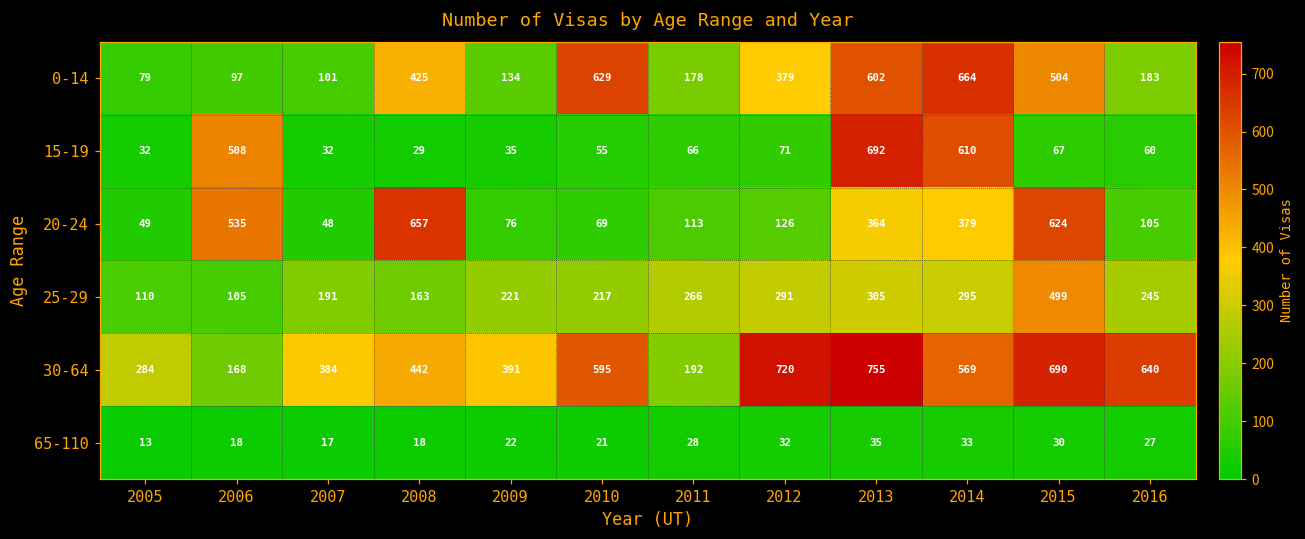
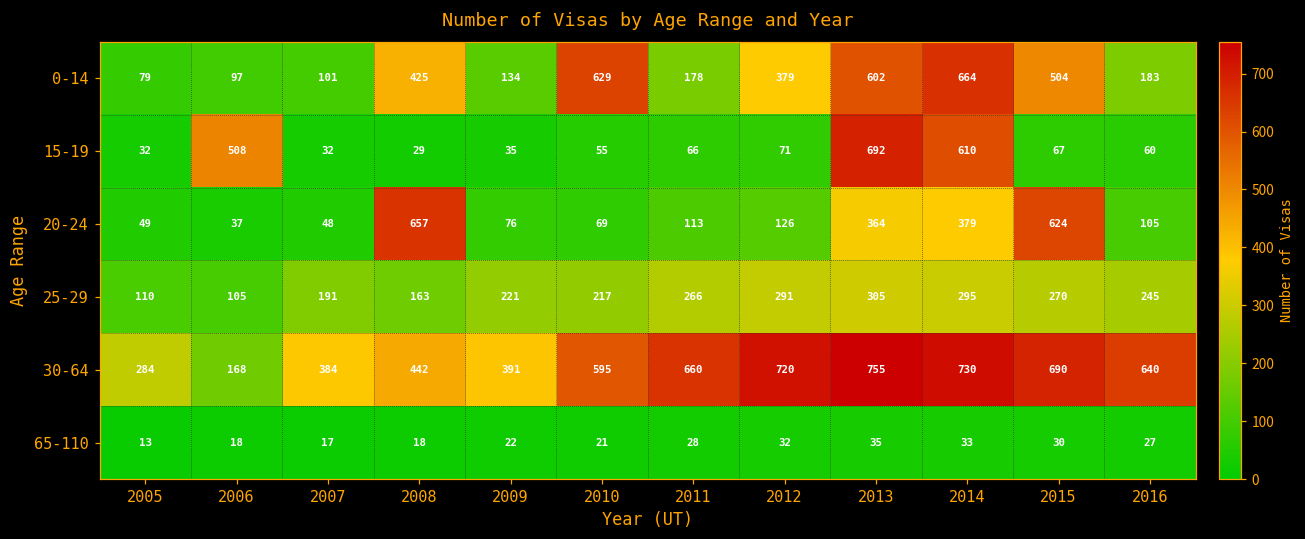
20-24, 2006: 535 -> 37
25-29, 2015: 499 -> 270
30-64, 2011: 192 -> 660
30-64, 2014: 569 -> 730
